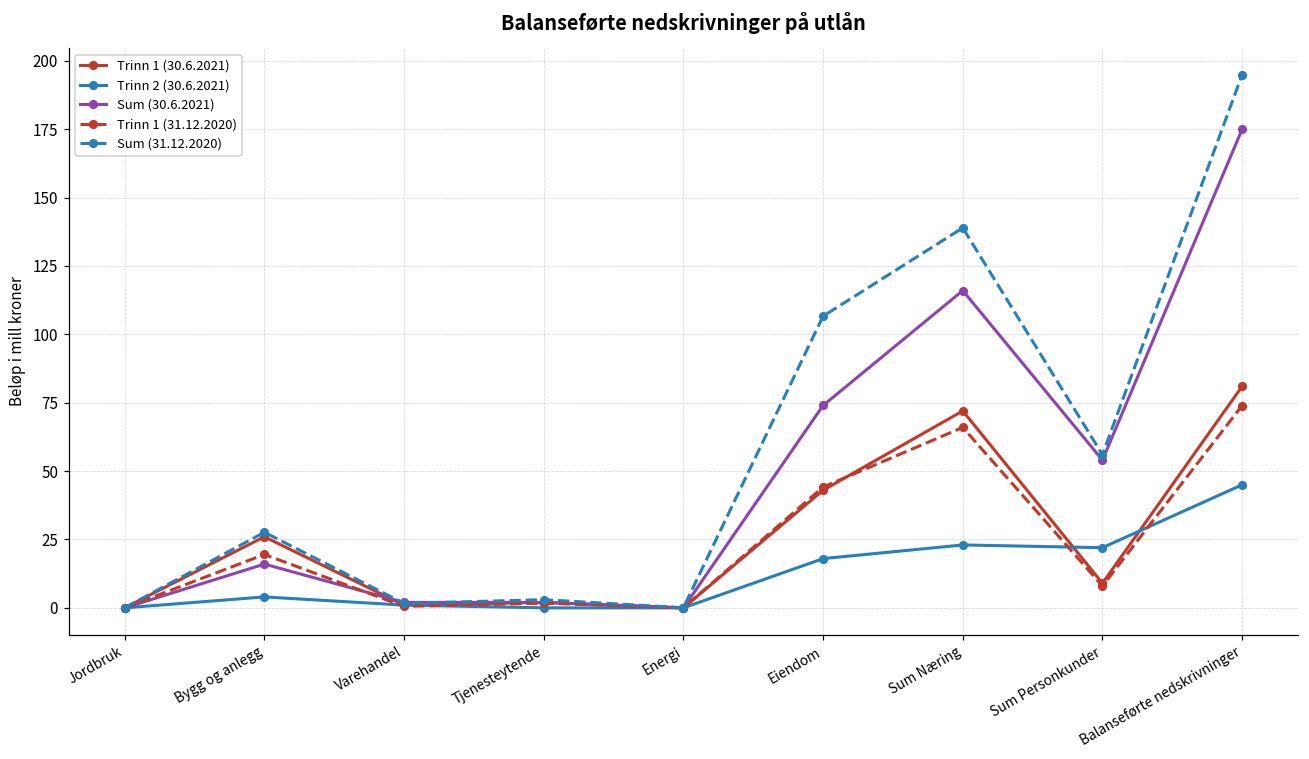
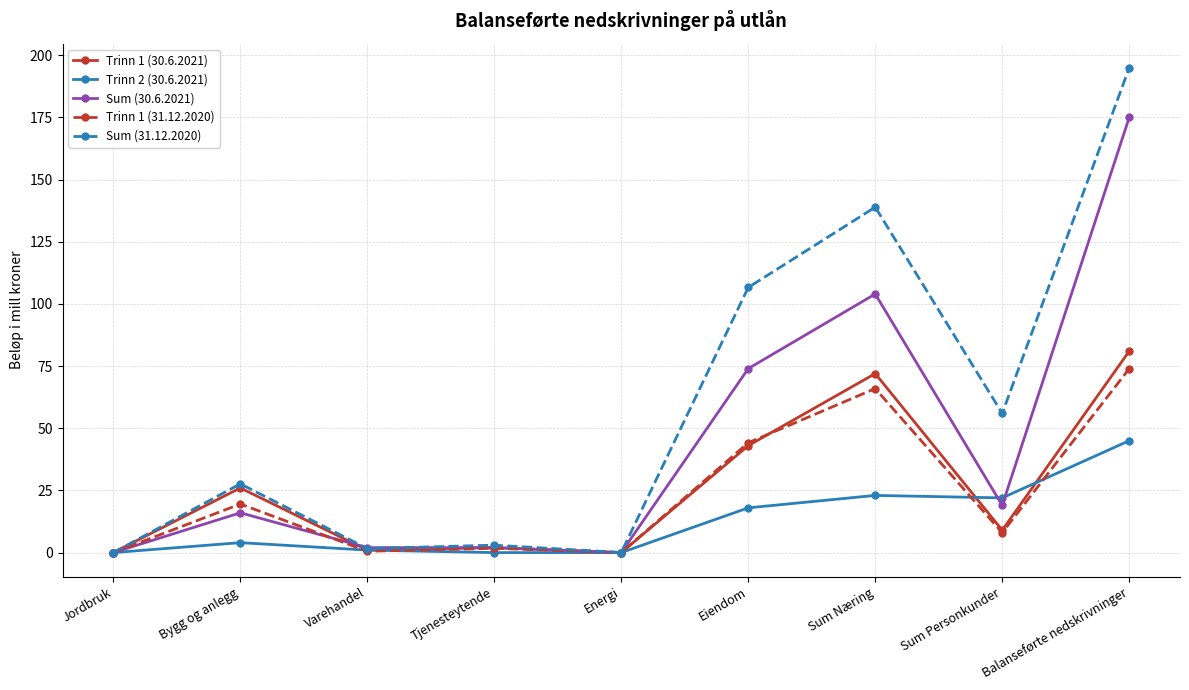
Sum (30.6.2021), Sum Næring: 116 -> 104
Sum (30.6.2021), Sum Personkunder: 54 -> 19
